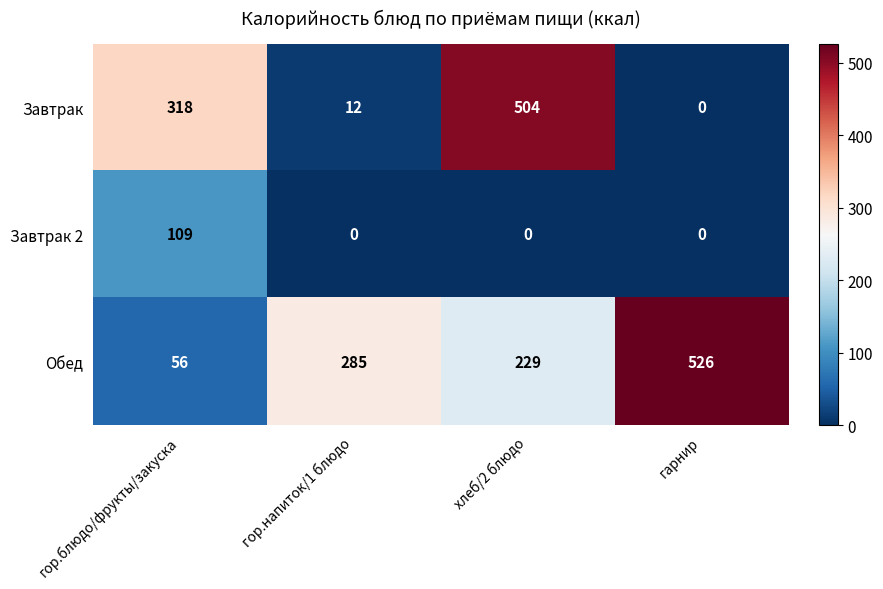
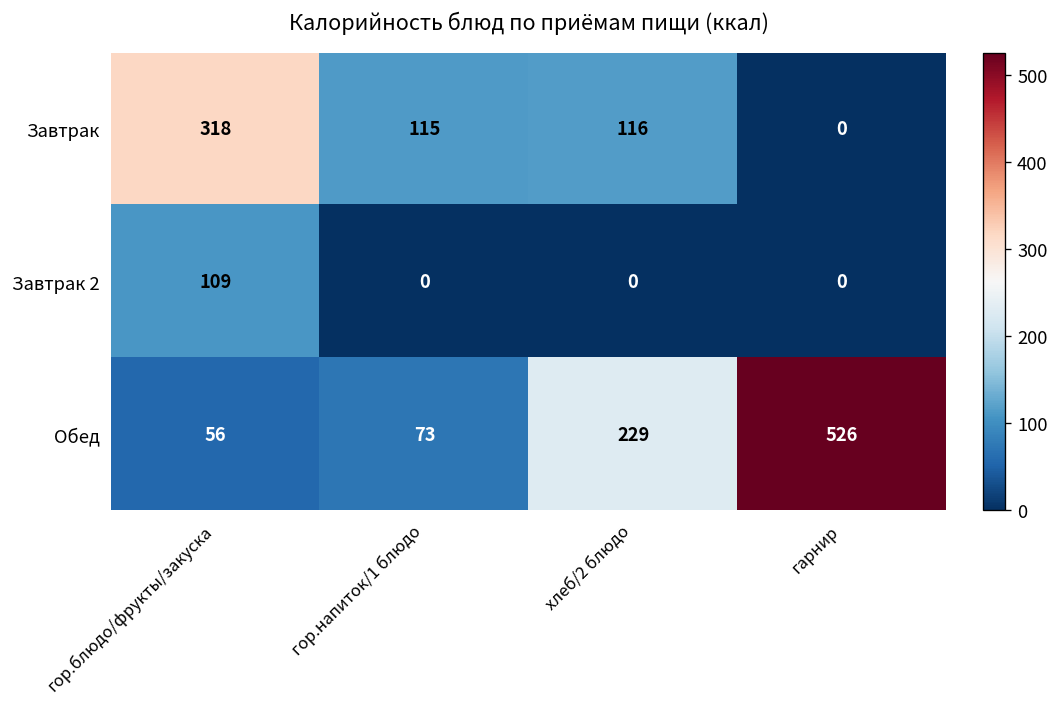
Завтрак, гор.напиток/1 блюдо: 12 -> 115
Завтрак, хлеб/2 блюдо: 504 -> 116
Обед, гор.напиток/1 блюдо: 285 -> 73
